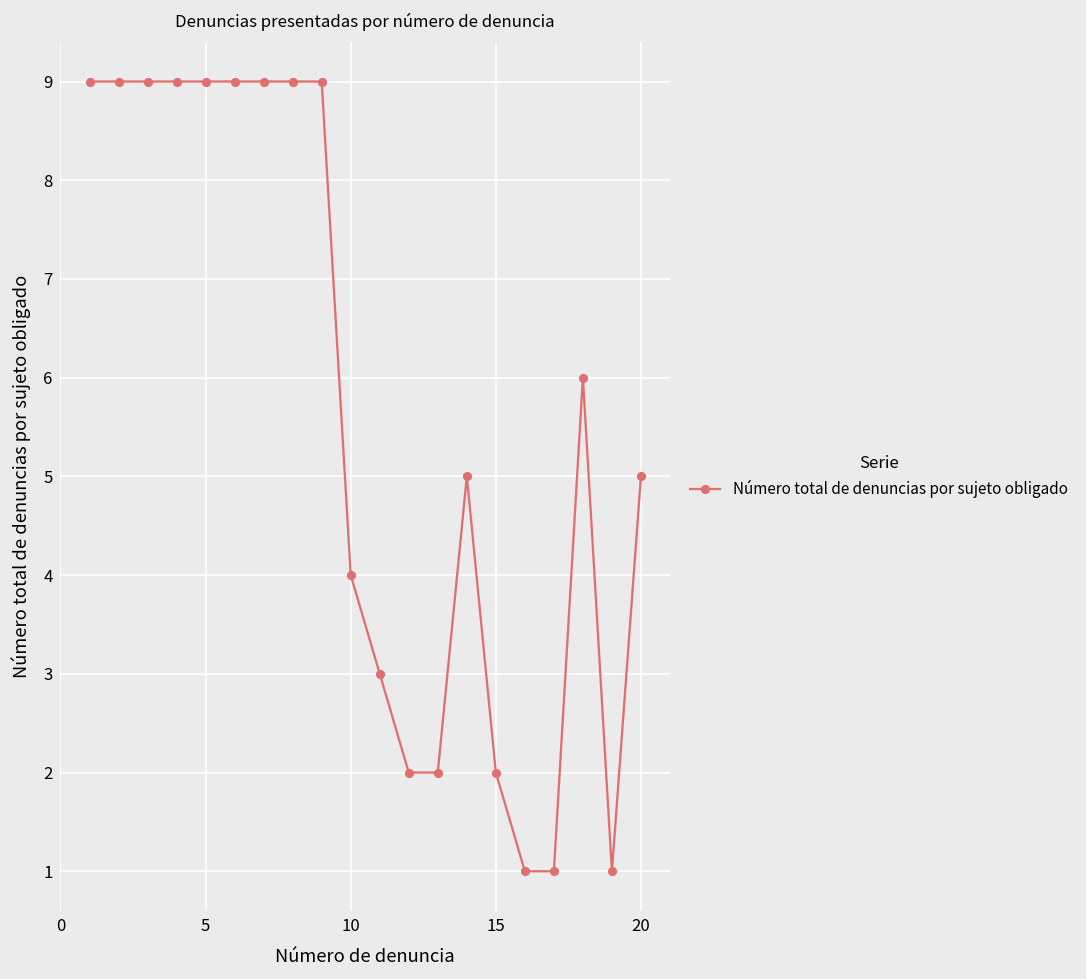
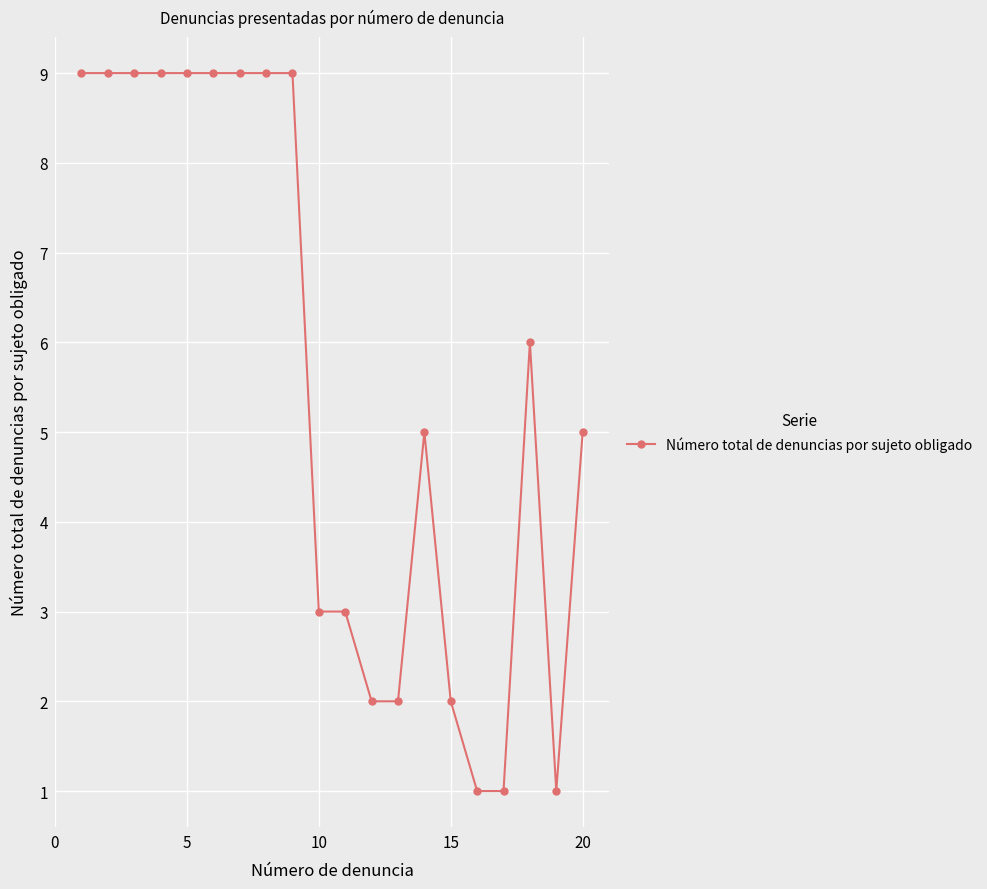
10: 4 -> 3
